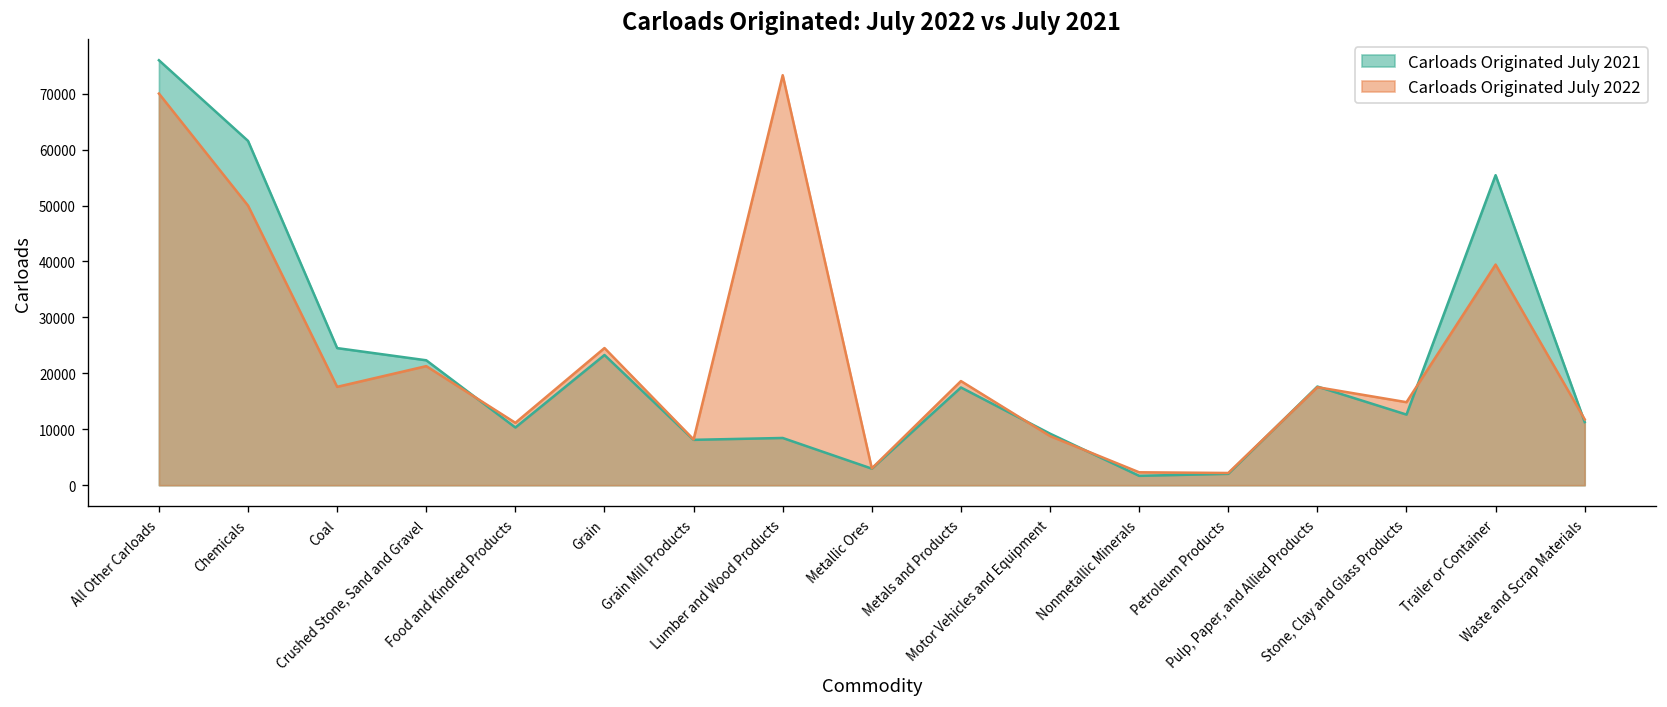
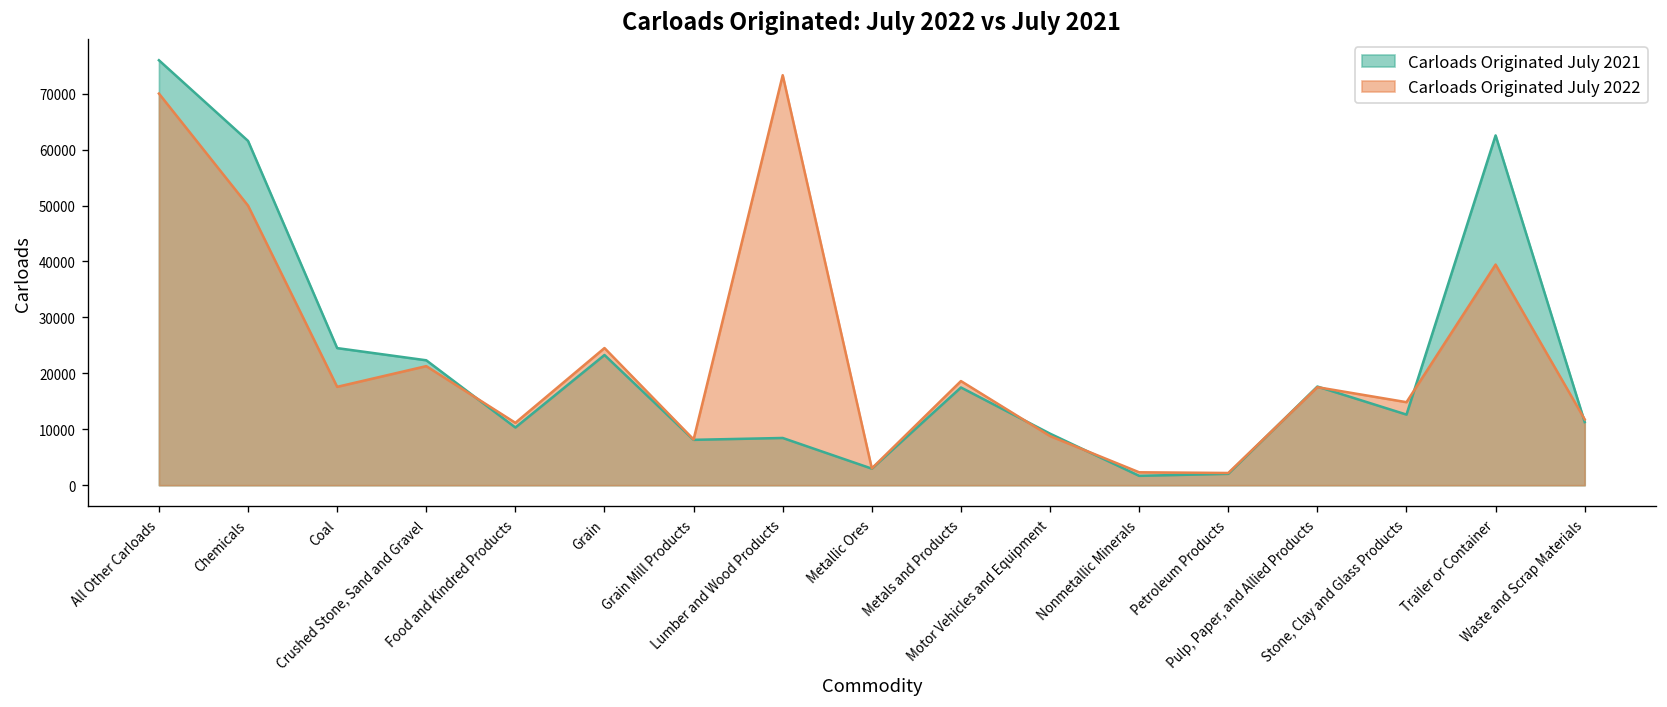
Carloads Originated July 2021, Trailer or Container: 55000 -> 63000
